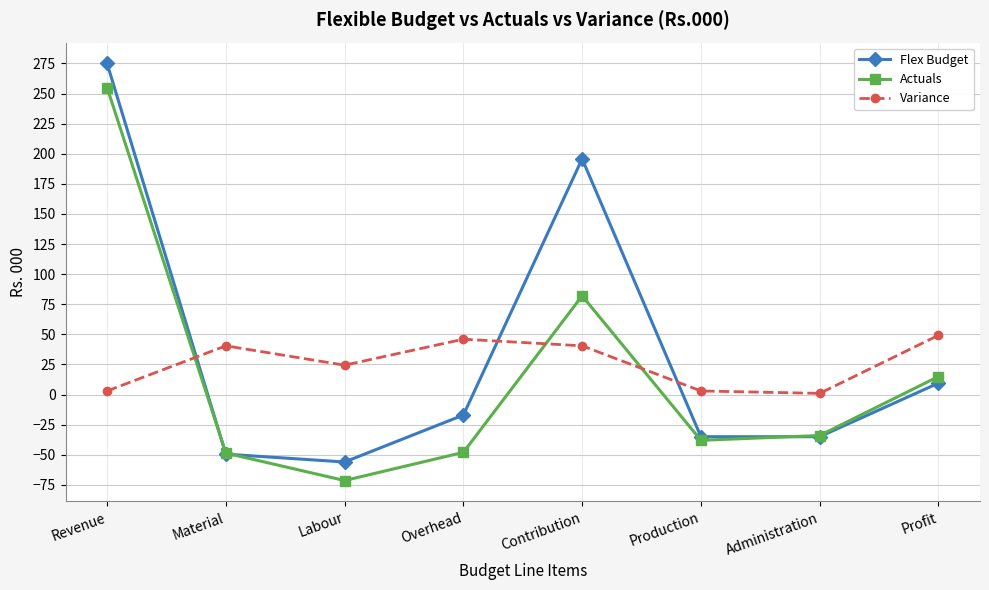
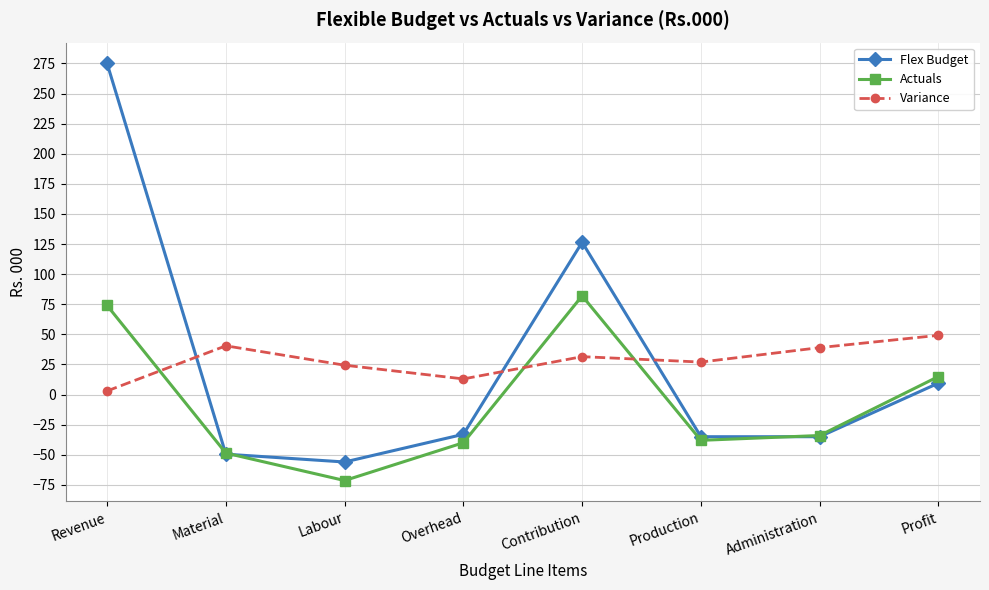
Actuals, Revenue: 255 -> 74
Flex Budget, Overhead: -17 -> -33
Actuals, Overhead: -48 -> -40
Variance, Overhead: 46 -> 13
Flex Budget, Contribution: 196 -> 127
Variance, Contribution: 41 -> 32
Variance, Production: 3 -> 27
Variance, Administration: 1 -> 39
